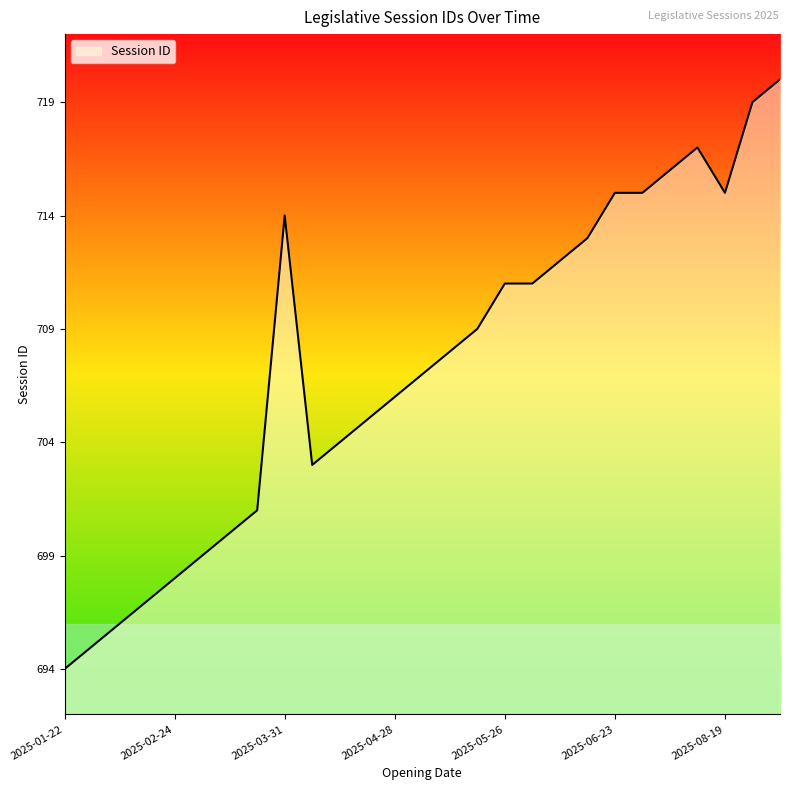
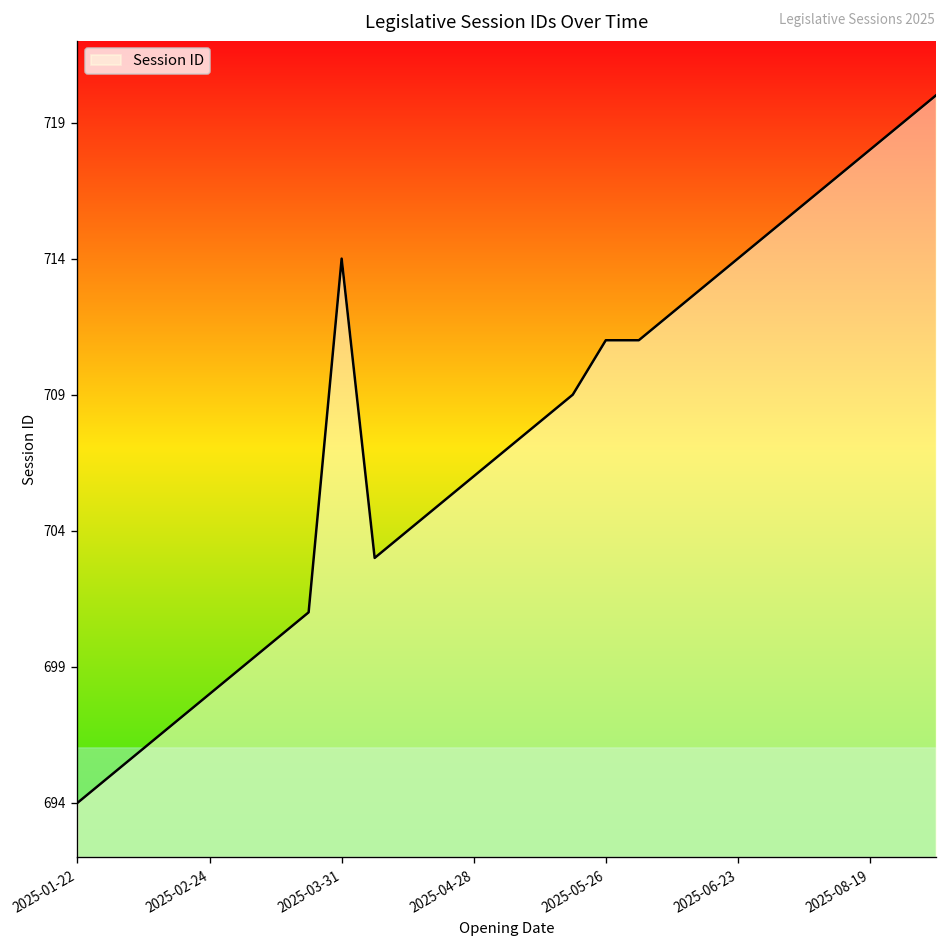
2025-06-23: 715 -> 714
2025-08-19: 715 -> 718
